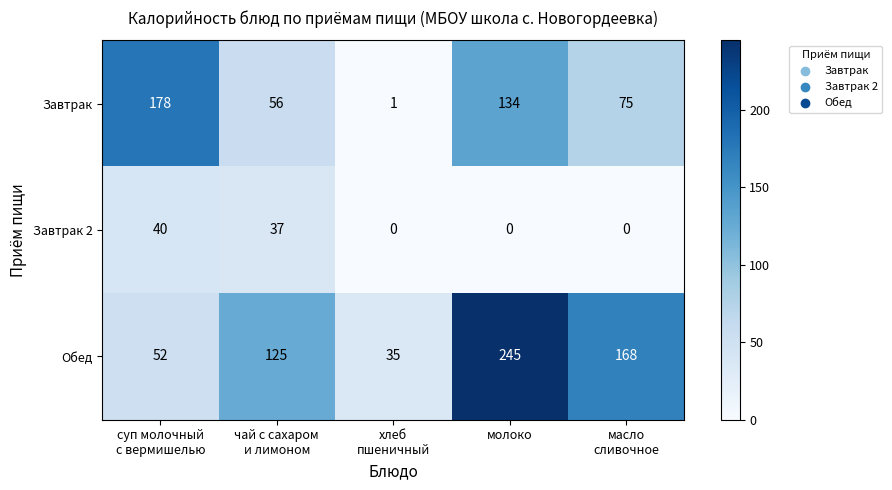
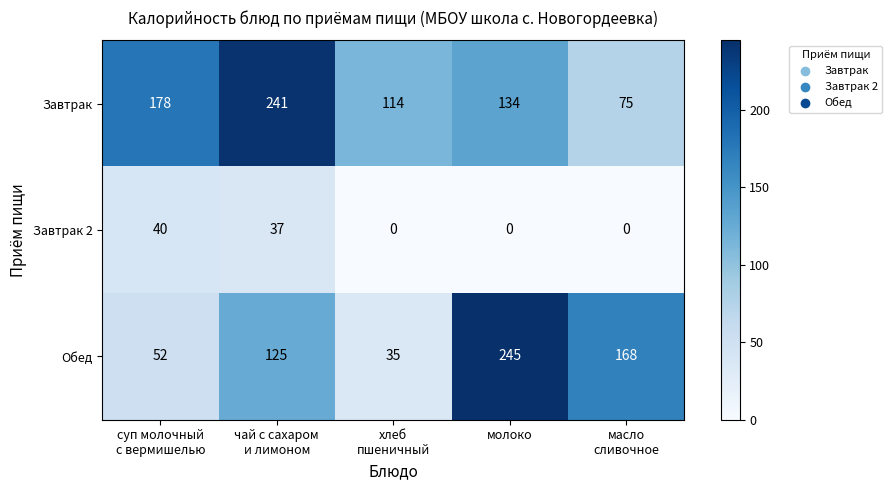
Завтрак, чай с сахаром и лимоном: 56 -> 241
Завтрак, хлеб пшеничный: 1 -> 114
